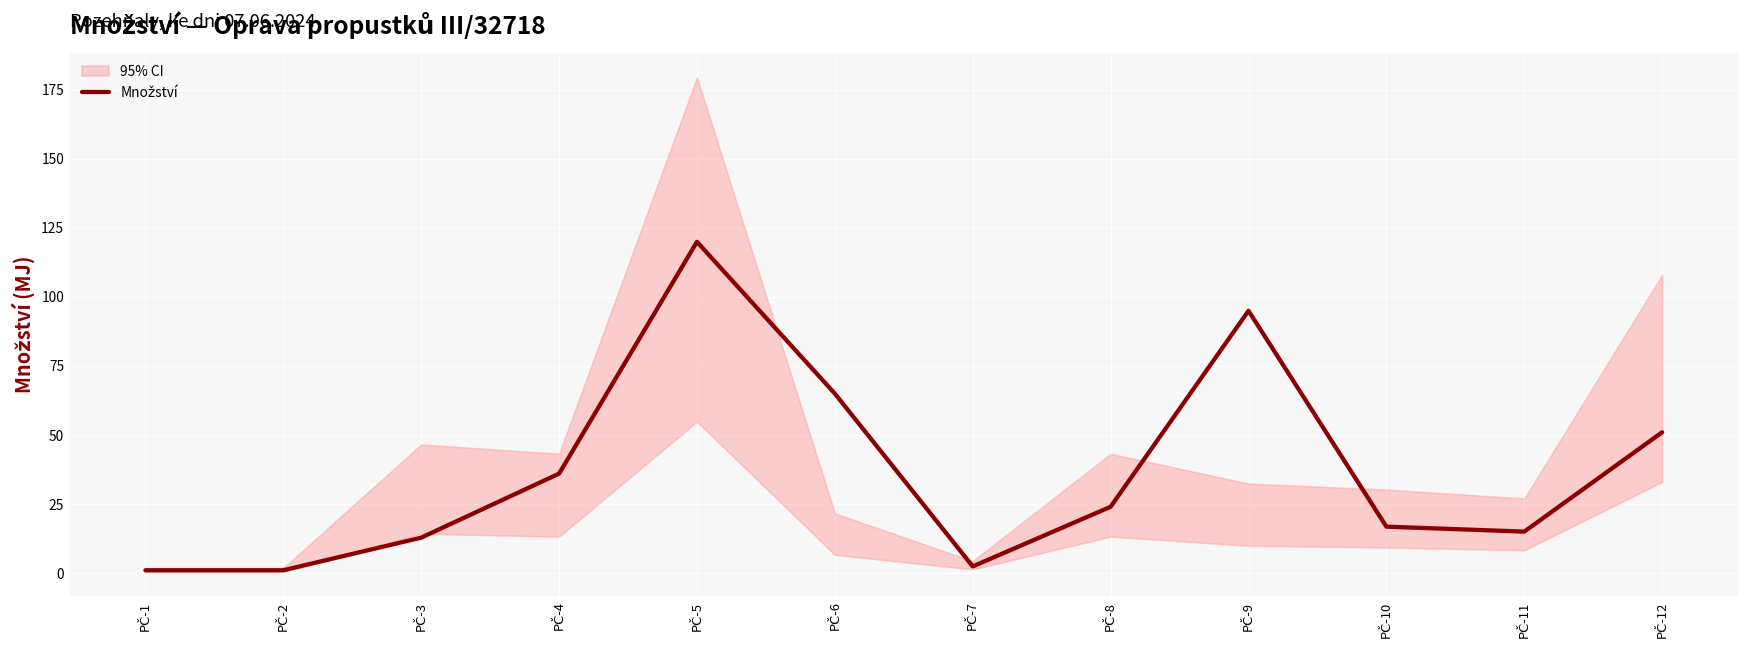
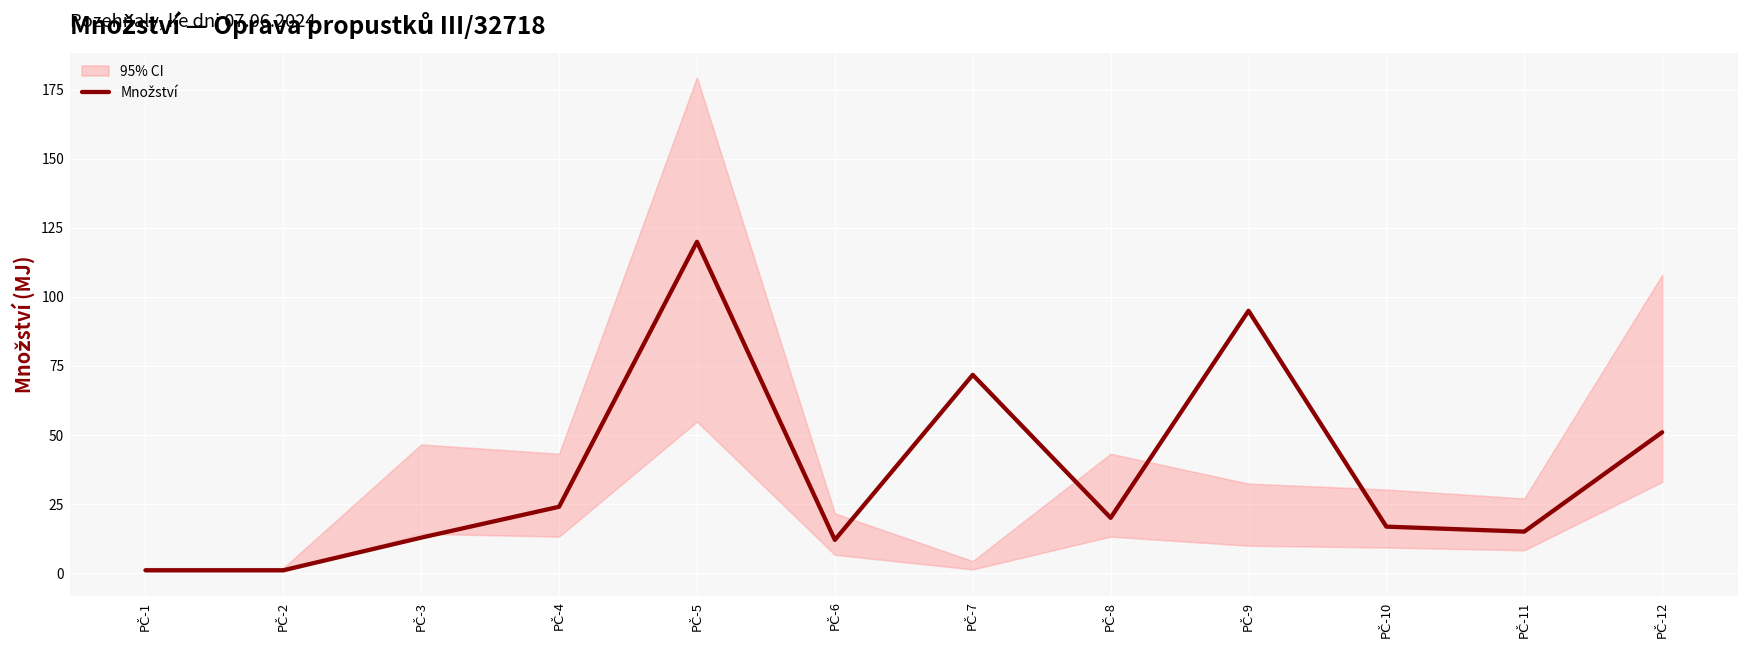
Množství, PČ-4: 36 -> 24
Množství, PČ-6: 65 -> 12
Množství, PČ-7: 2 -> 72
Množství, PČ-8: 24 -> 20
